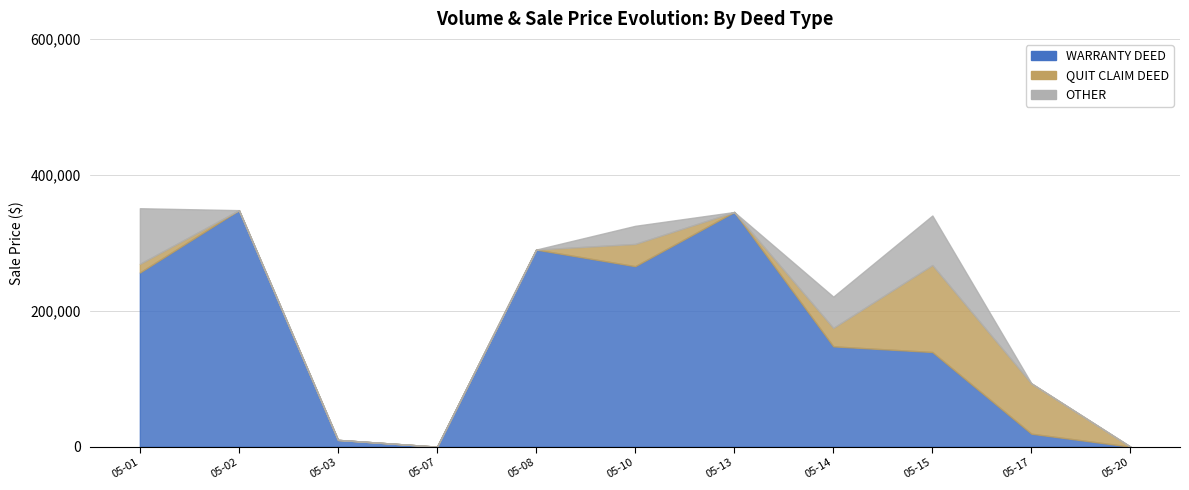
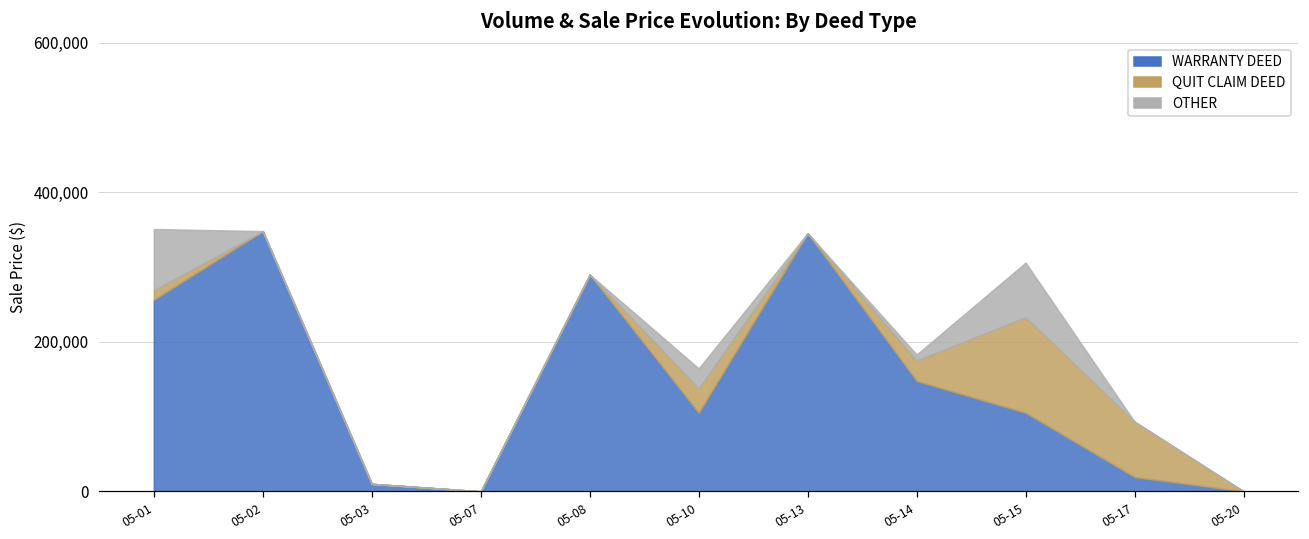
WARRANTY DEED, 05-10: 270,000 -> 110,000
OTHER, 05-14: 50,000 -> 10,000
WARRANTY DEED, 05-15: 140,000 -> 110,000
